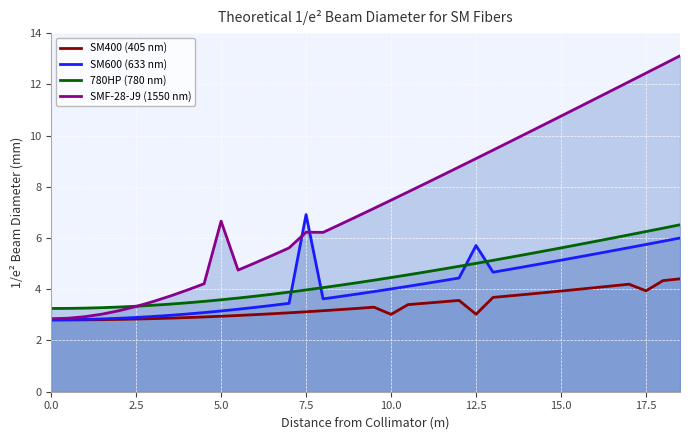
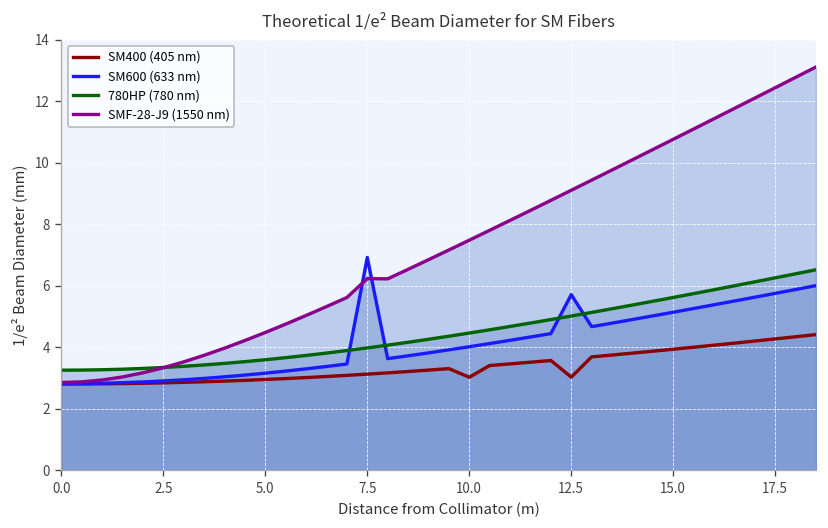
SMF-28-J9 (1550 nm), 5.0: 6.7 -> 4.5
SM400 (405 nm), 17.5: 3.9 -> 4.3
